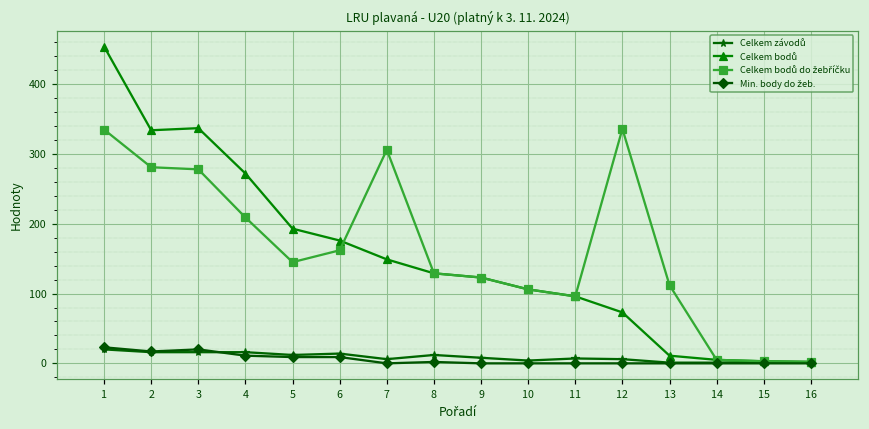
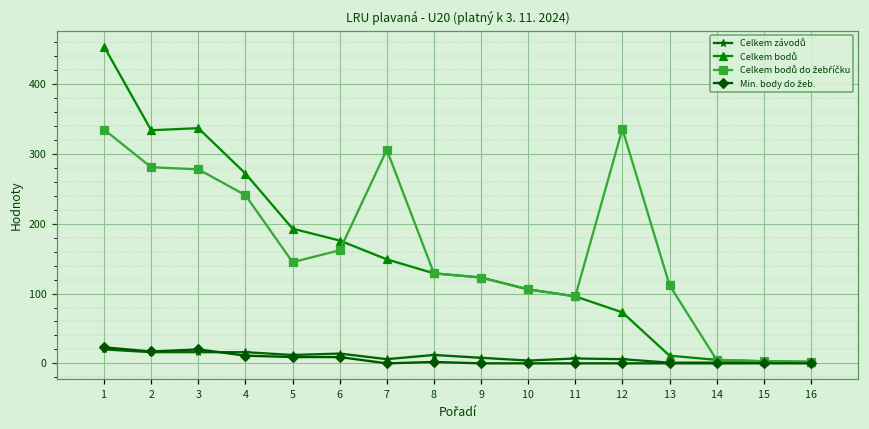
Celkem bodů do žebříčku, 4: 210 -> 240
